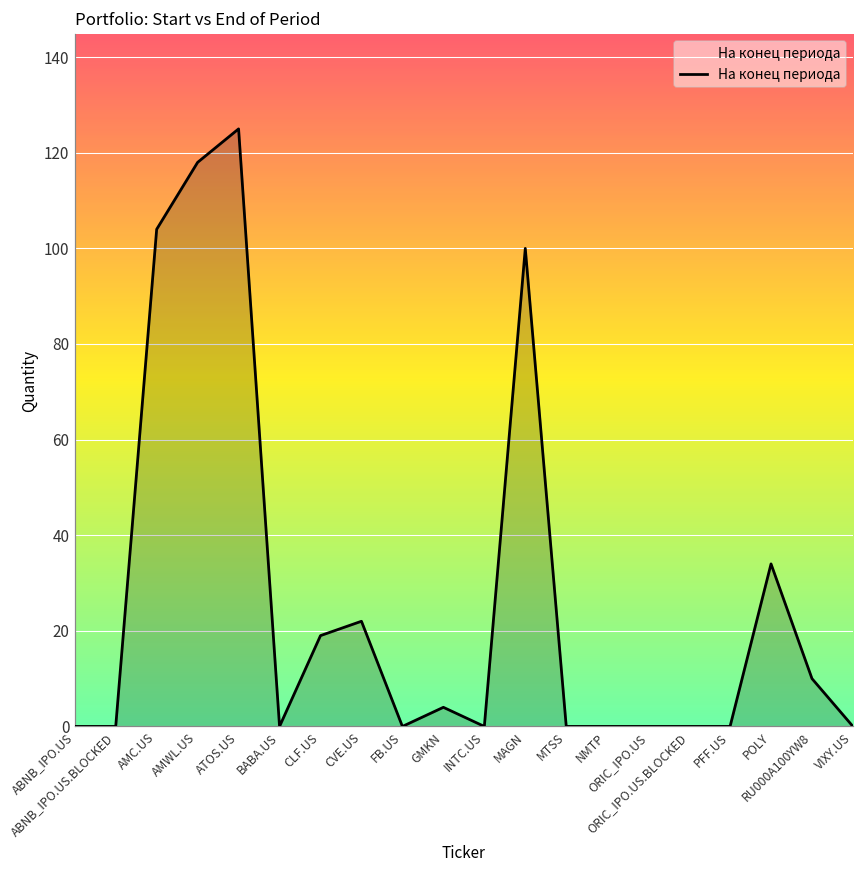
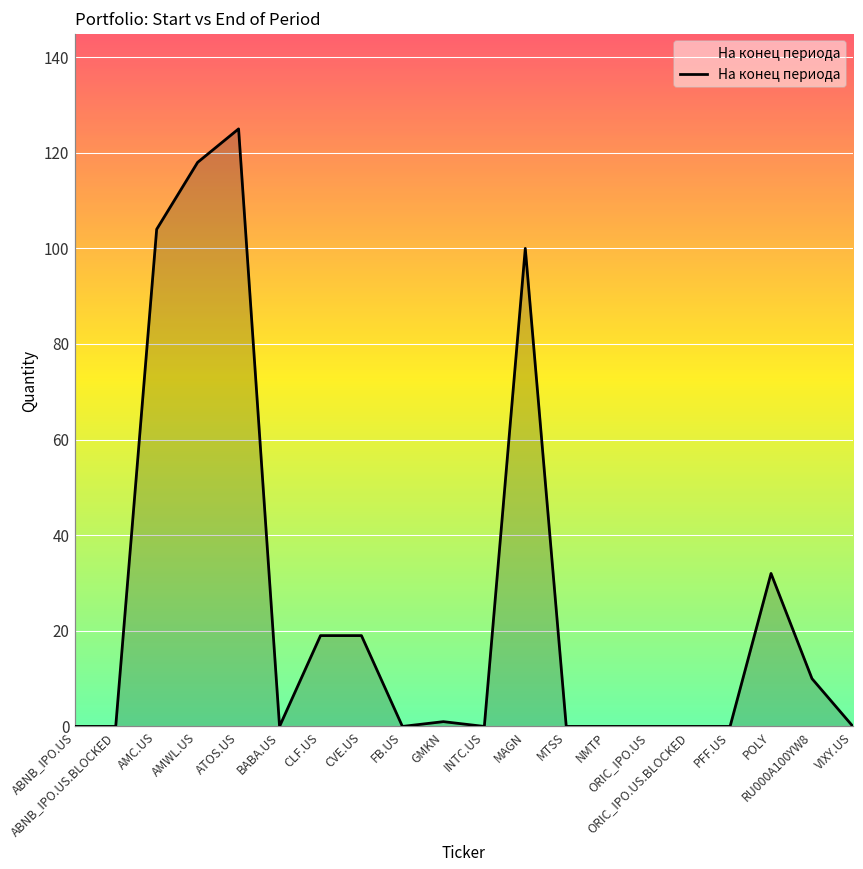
CVE.US: 22 -> 19
GMKN: 4 -> 1
POLY: 34 -> 32
